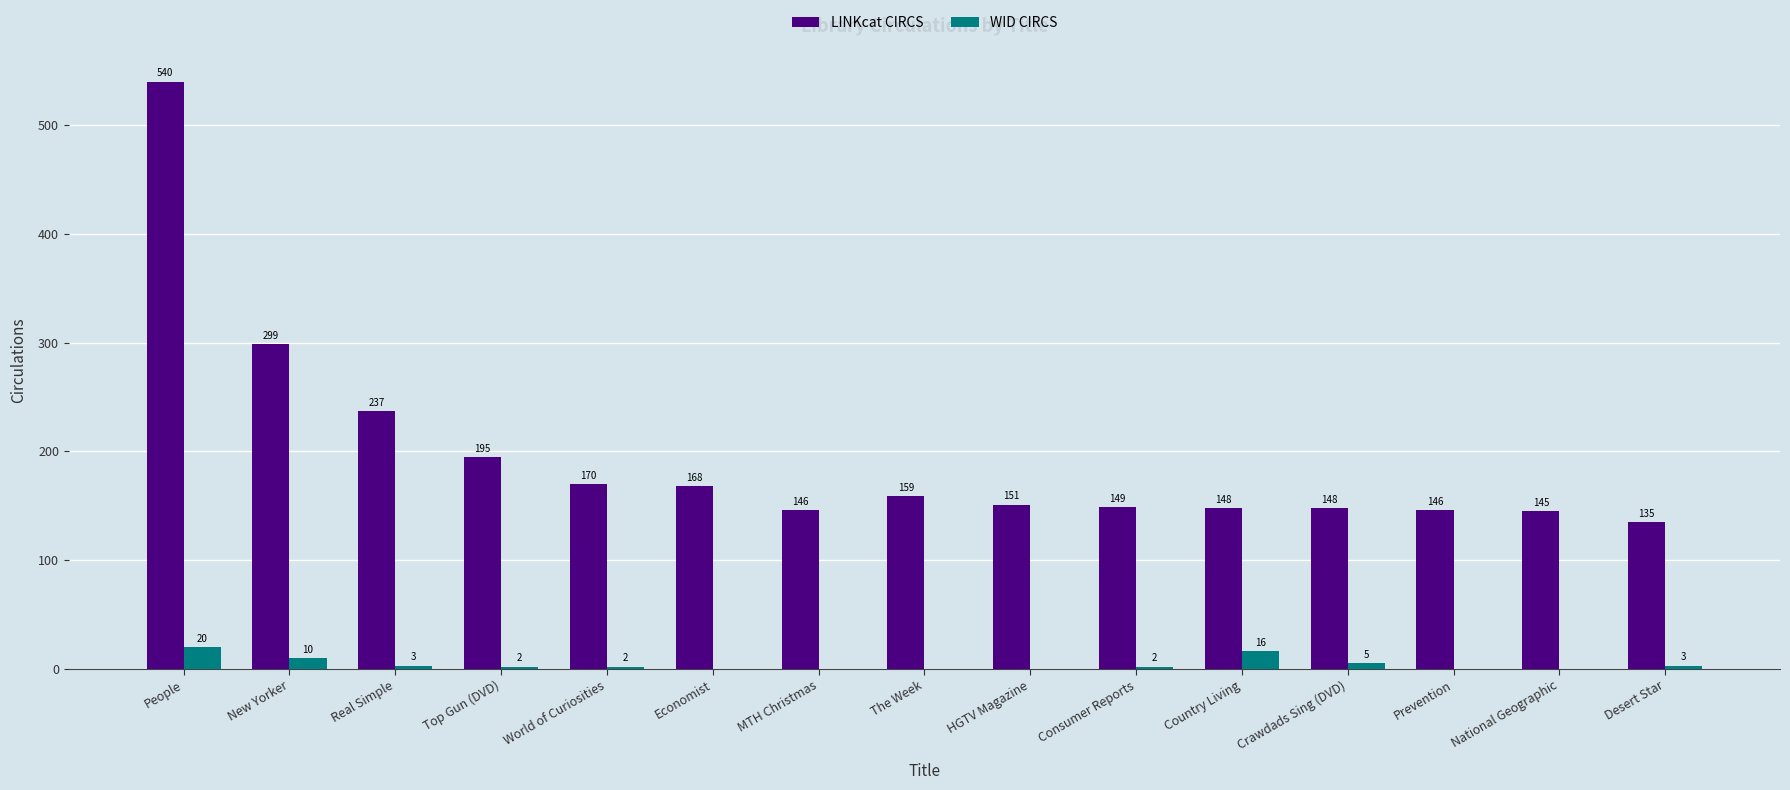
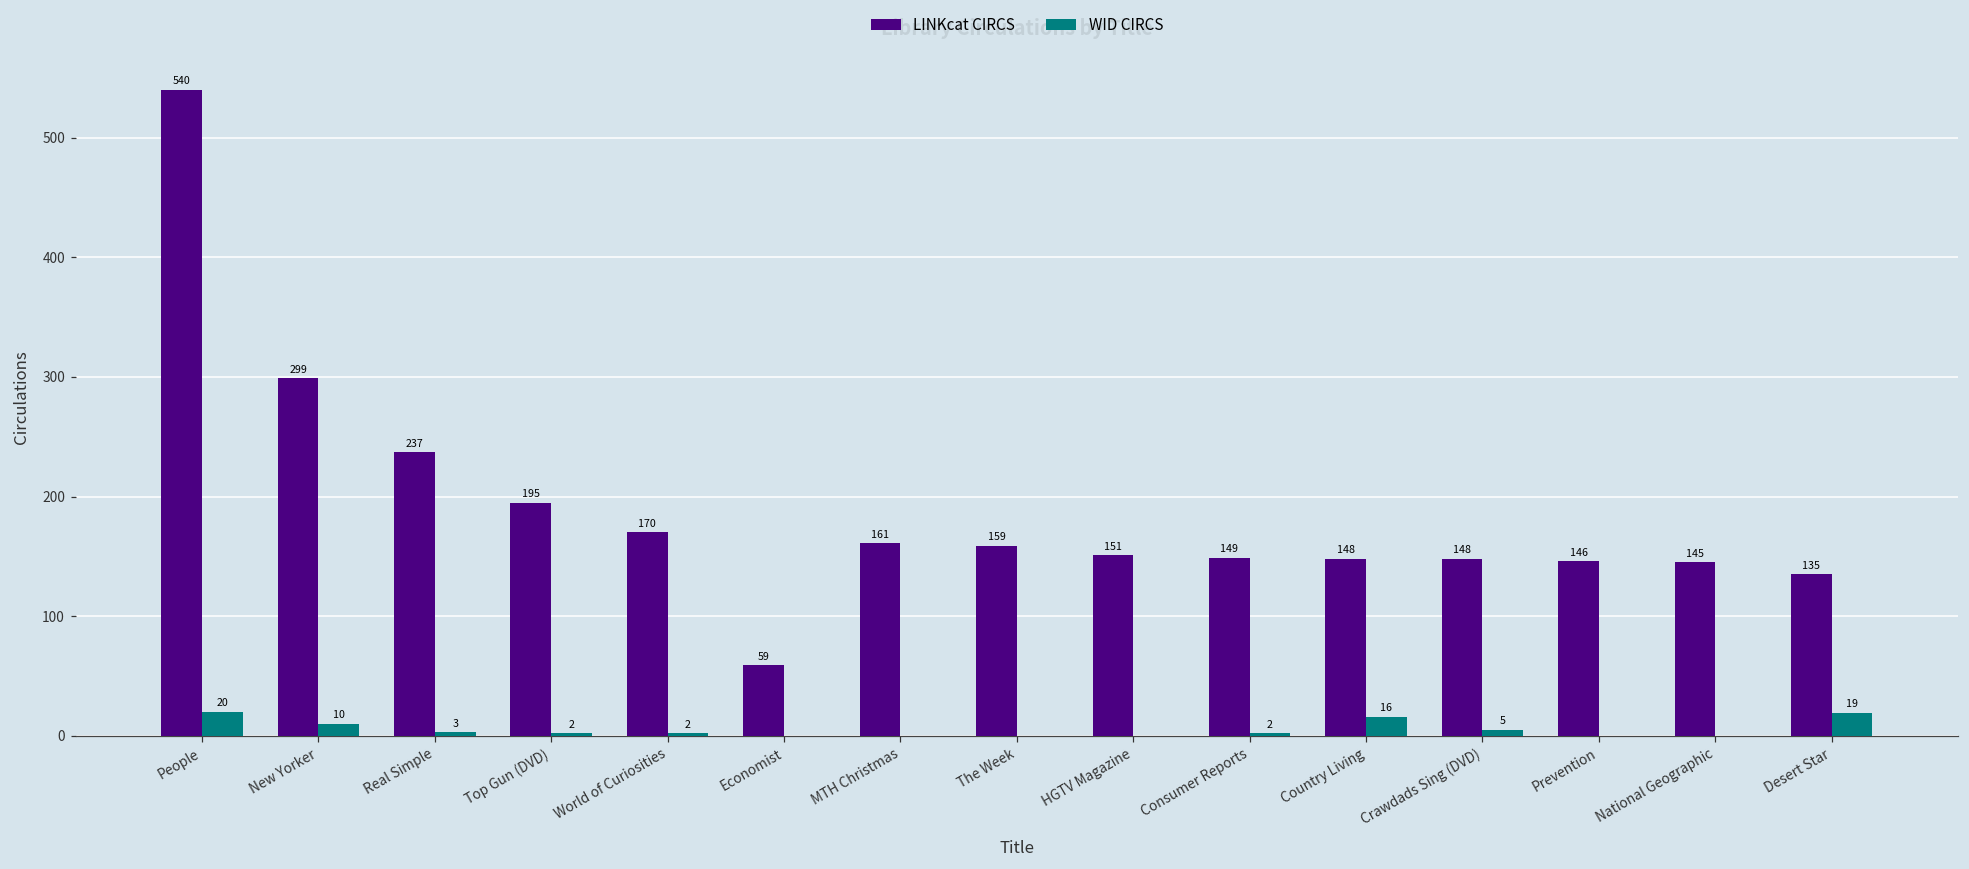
LINKcat CIRCS, Economist: 168 -> 59
LINKcat CIRCS, MTH Christmas: 146 -> 161
WID CIRCS, Desert Star: 3 -> 19
